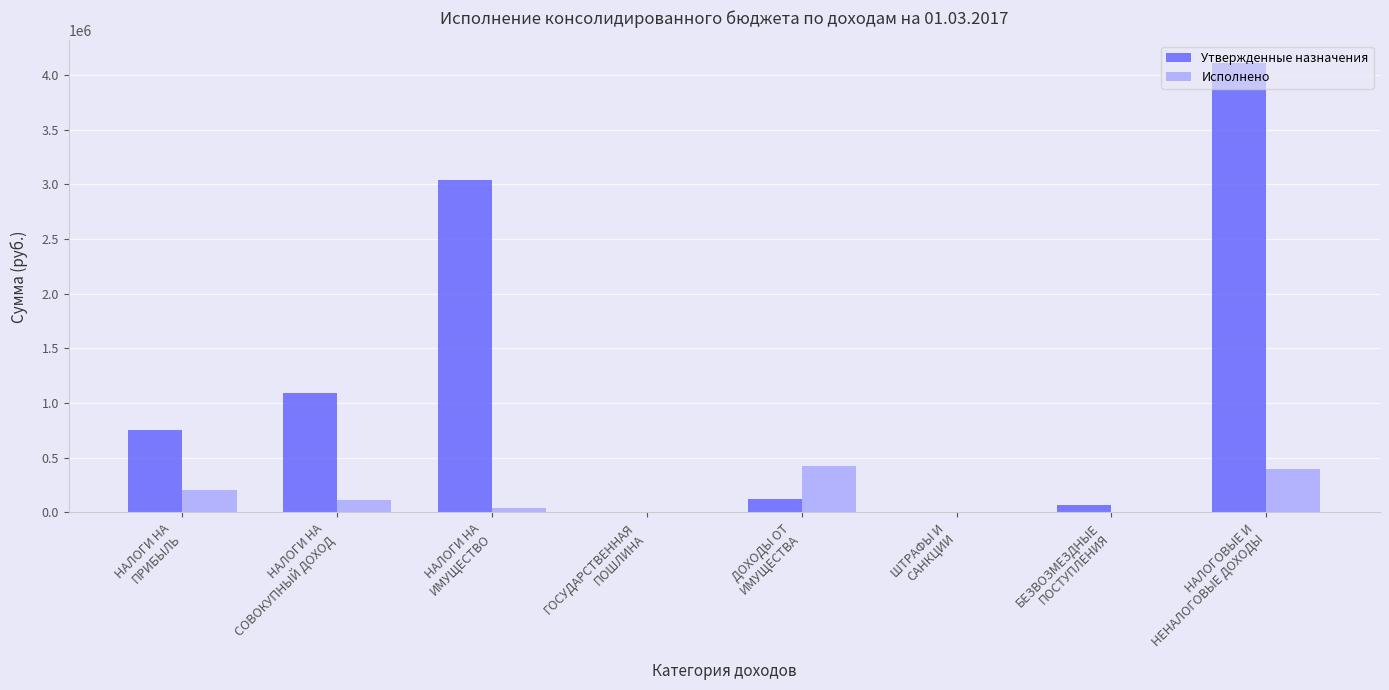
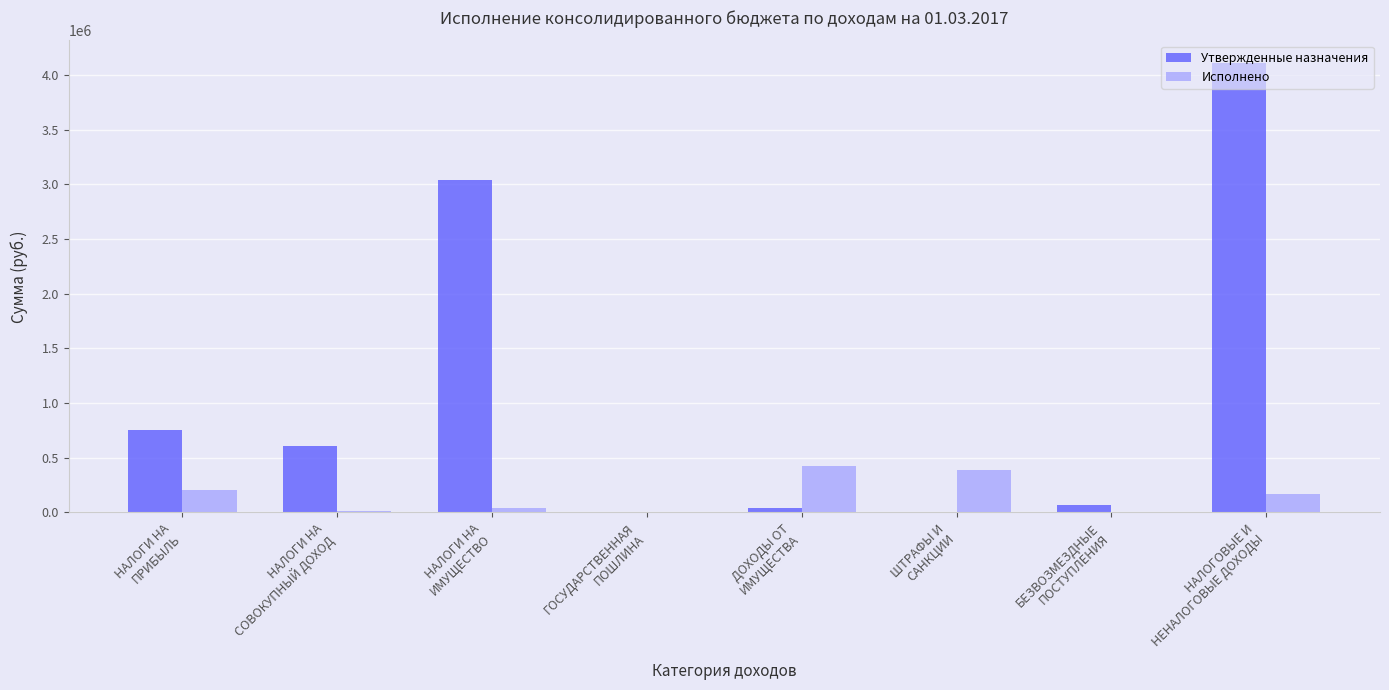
Утвержденные назначения, НАЛОГИ НА СОВОКУПНЫЙ ДОХОД: 1100000 -> 610000
Исполнено, НАЛОГИ НА СОВОКУПНЫЙ ДОХОД: 110000 -> 10000
Утвержденные назначения, ДОХОДЫ ОТ ИМУЩЕСТВА: 130000 -> 40000
Исполнено, ШТРАФЫ И САНКЦИИ: 0 -> 390000
Исполнено, НАЛОГОВЫЕ И НЕНАЛОГОВЫЕ ДОХОДЫ: 400000 -> 170000
